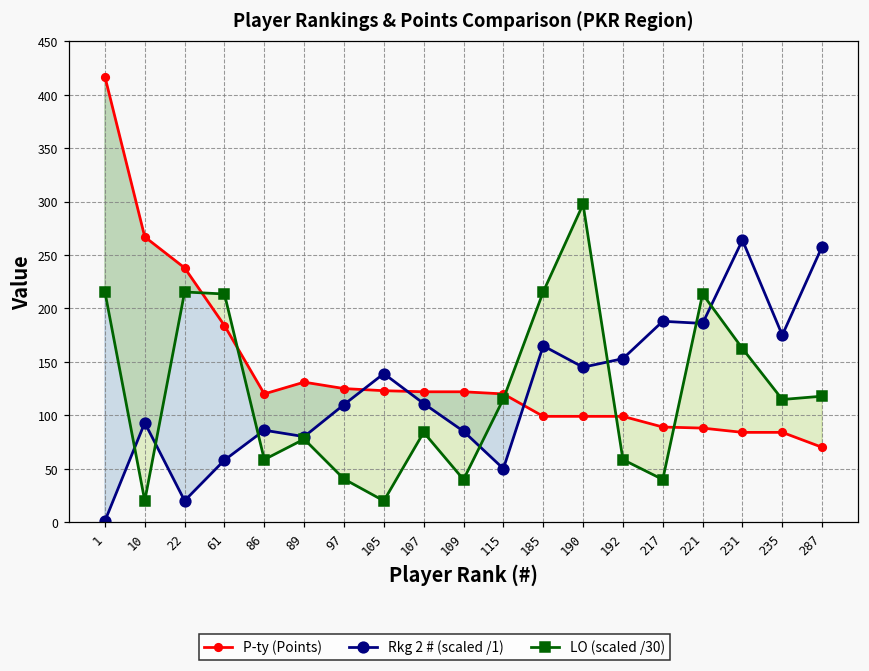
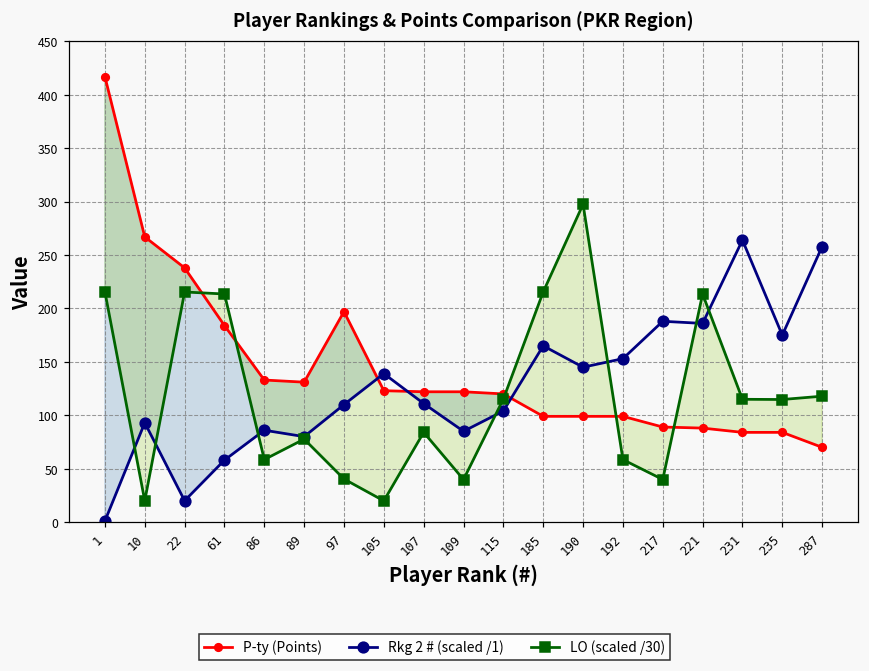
P-ty (Points), 86: 120 -> 130
P-ty (Points), 97: 130 -> 200
Rkg 2 # (scaled /1), 115: 50 -> 100
LO (scaled /30), 231: 160 -> 110
